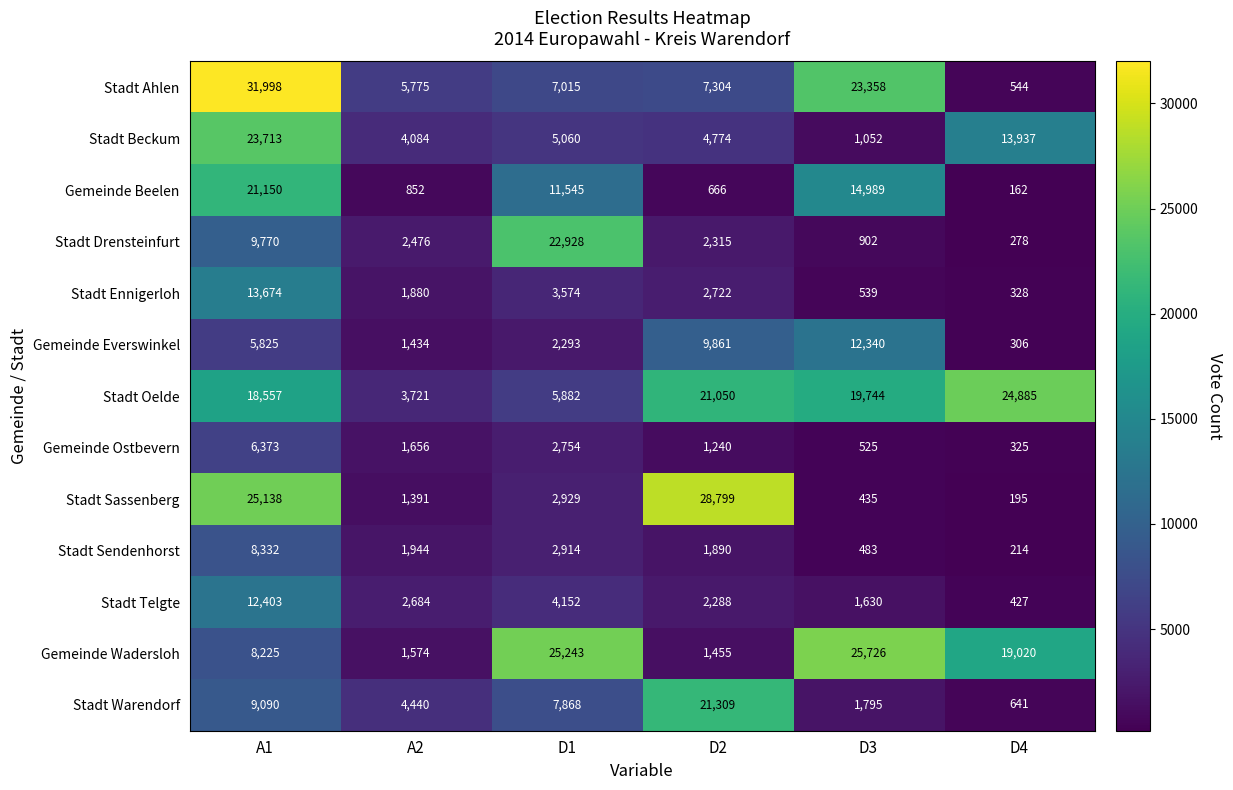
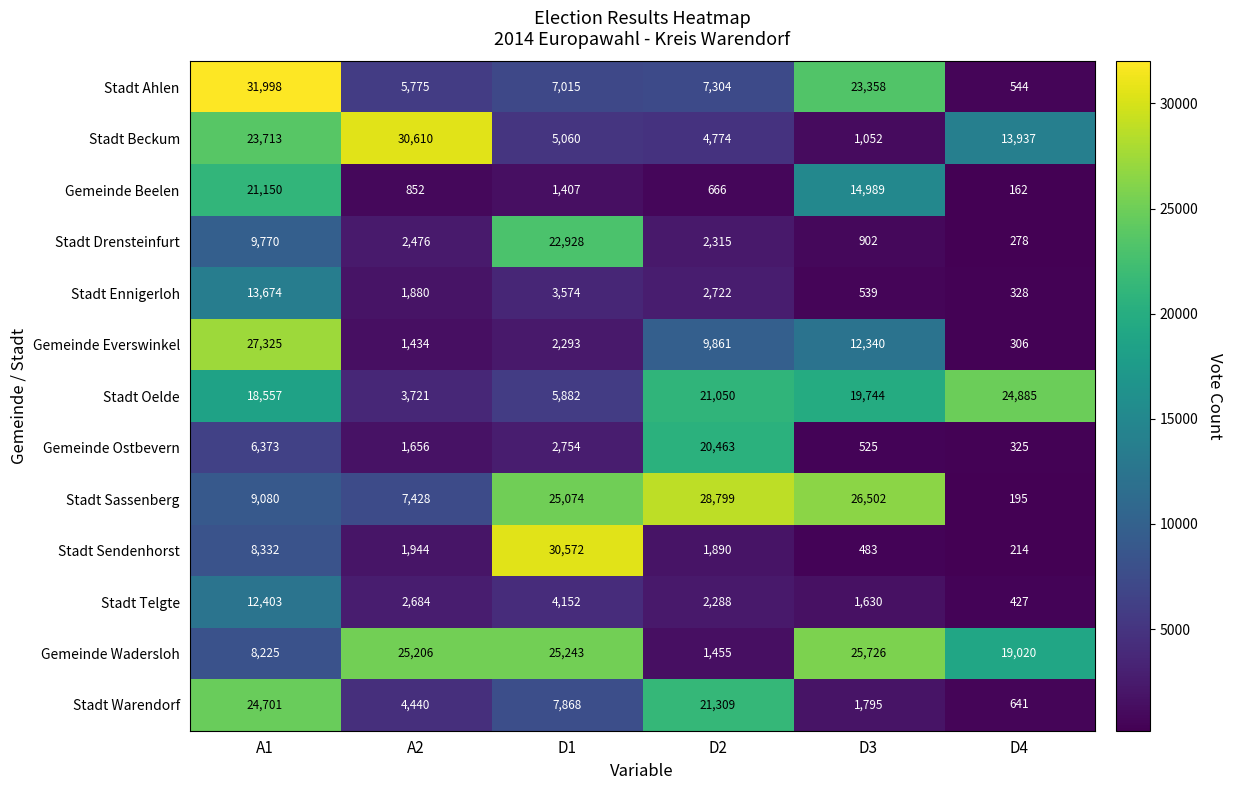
Stadt Beckum, A2: 4,084 -> 30,610
Gemeinde Beelen, D1: 11,545 -> 1,407
Gemeinde Everswinkel, A1: 5,825 -> 27,325
Gemeinde Ostbevern, D2: 1,240 -> 20,463
Stadt Sassenberg, A1: 25,138 -> 9,080
Stadt Sassenberg, A2: 1,391 -> 7,428
Stadt Sassenberg, D1: 2,929 -> 25,074
Stadt Sassenberg, D3: 435 -> 26,502
Stadt Sendenhorst, D1: 2,914 -> 30,572
Gemeinde Wadersloh, A2: 1,574 -> 25,206
Stadt Warendorf, A1: 9,090 -> 24,701
